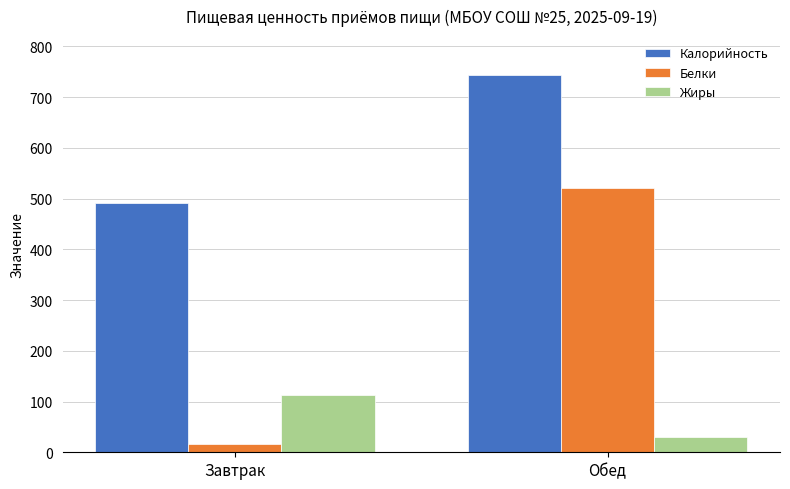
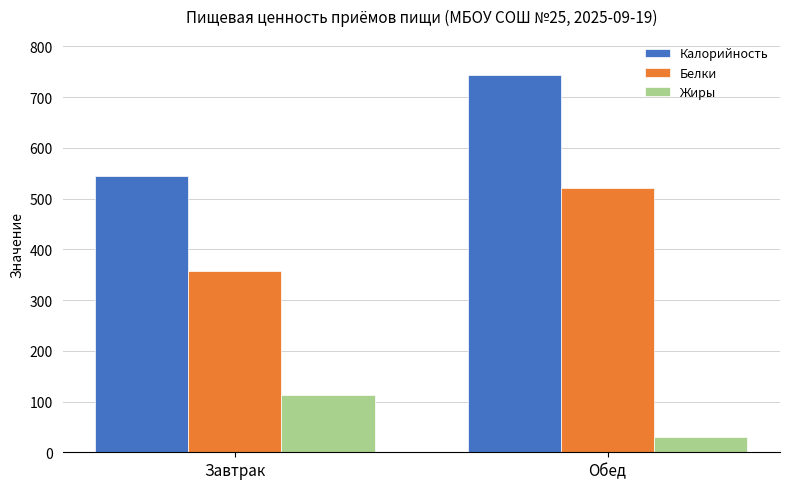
Калорийность, Завтрак: 490 -> 540
Белки, Завтрак: 20 -> 360
